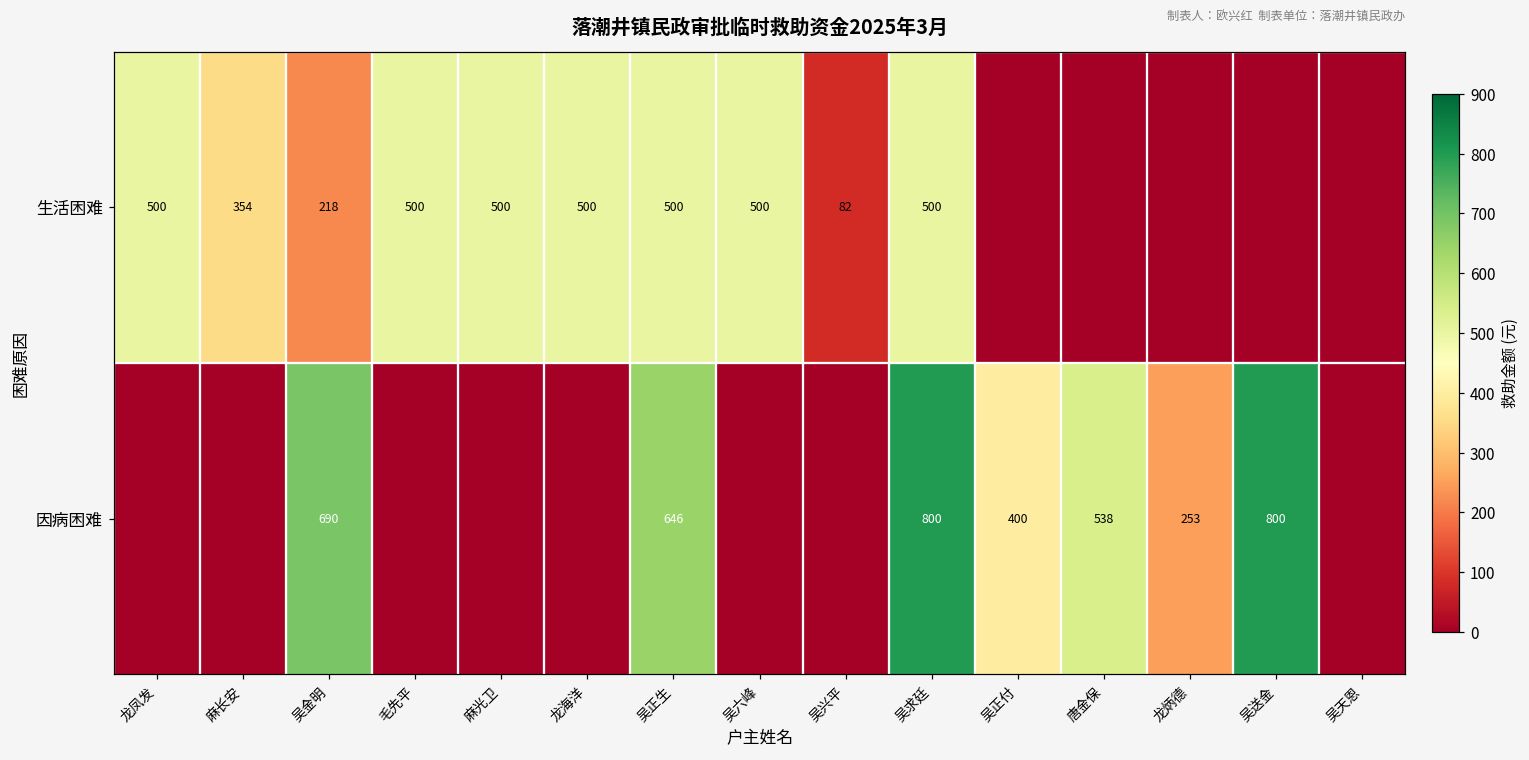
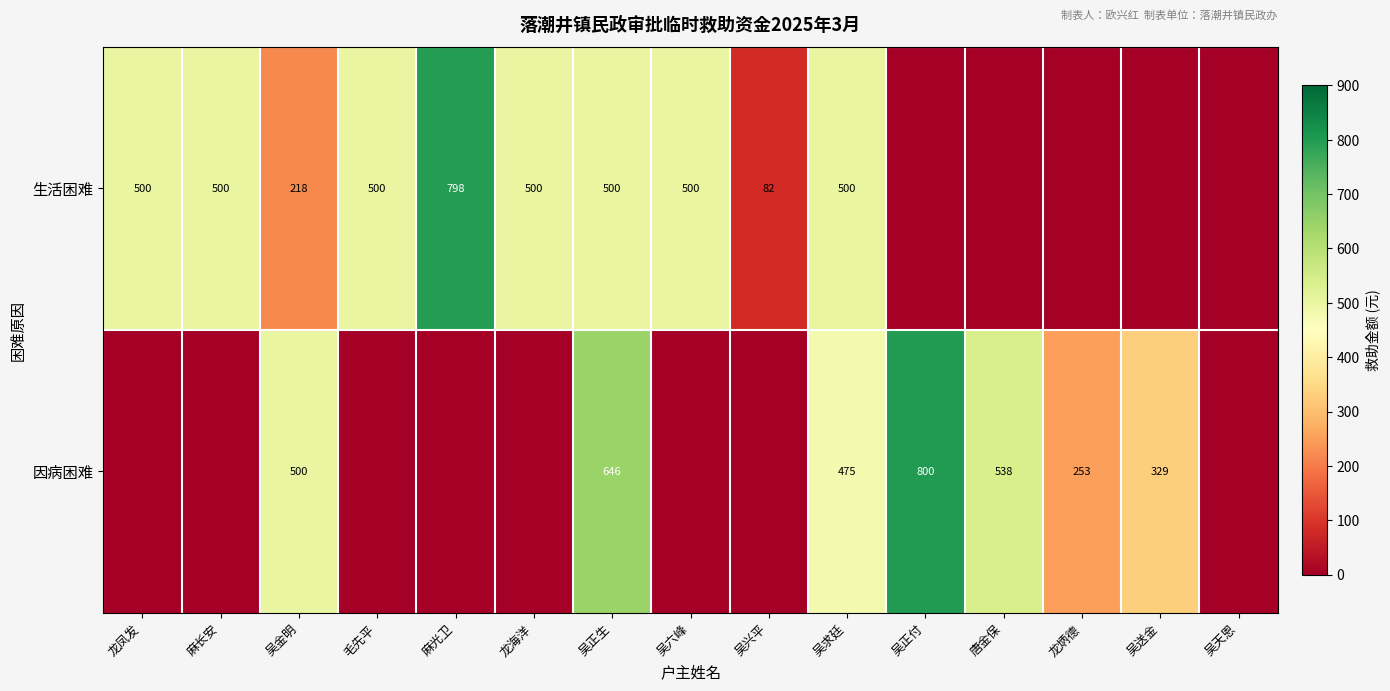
生活困难, 麻长安: 354 -> 500
生活困难, 麻光卫: 500 -> 798
因病困难, 吴金明: 690 -> 500
因病困难, 吴求廷: 800 -> 475
因病困难, 吴正付: 400 -> 800
因病困难, 吴送金: 800 -> 329
